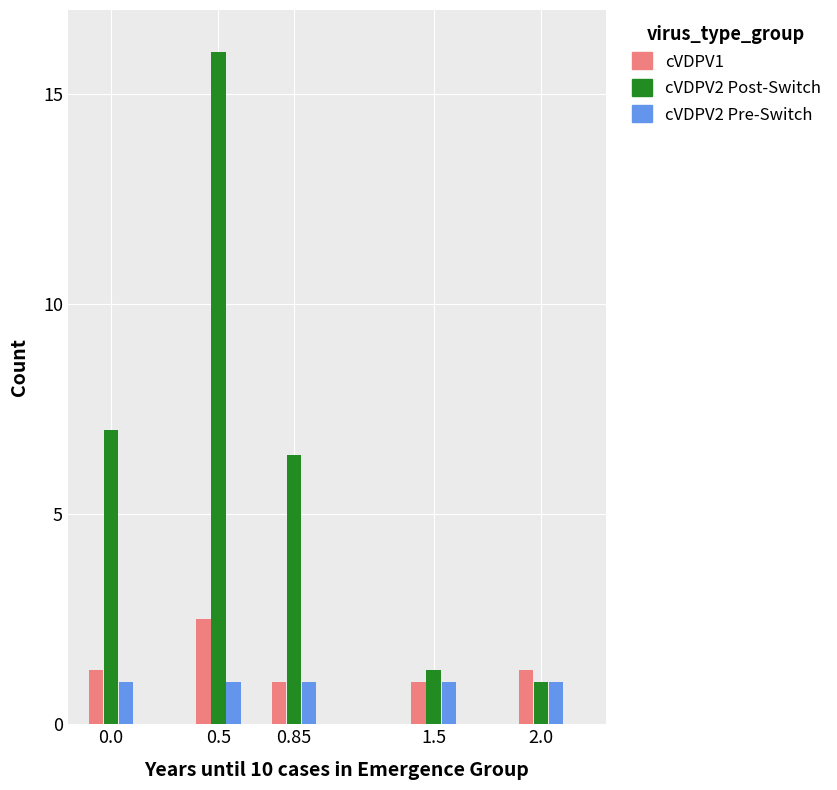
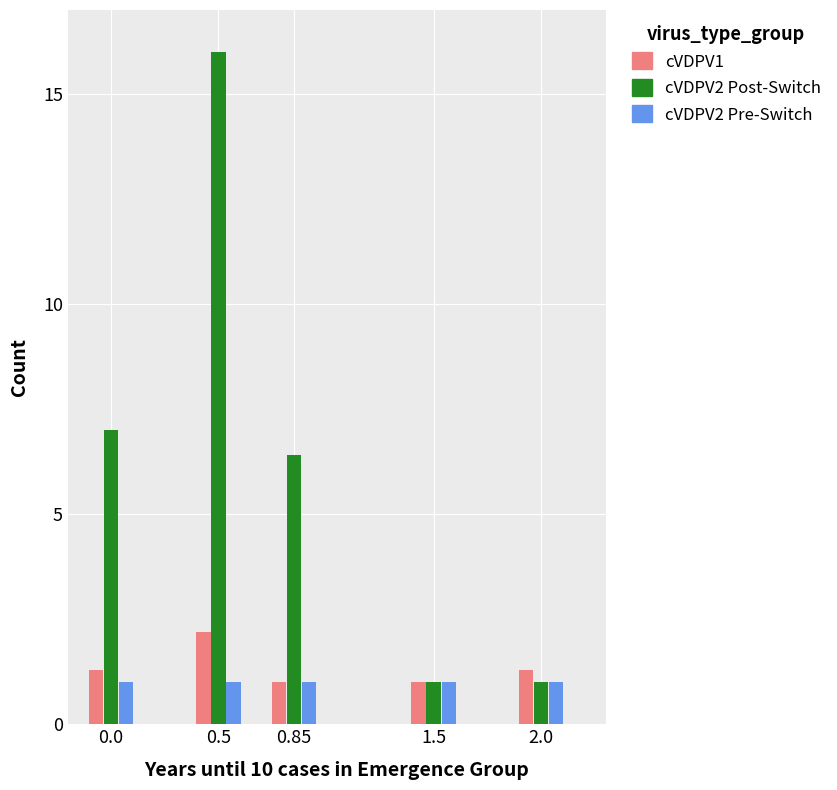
cVDPV1, 0.5: 2.5 -> 2.2
cVDPV2 Post-Switch, 1.5: 1.3 -> 1.0
